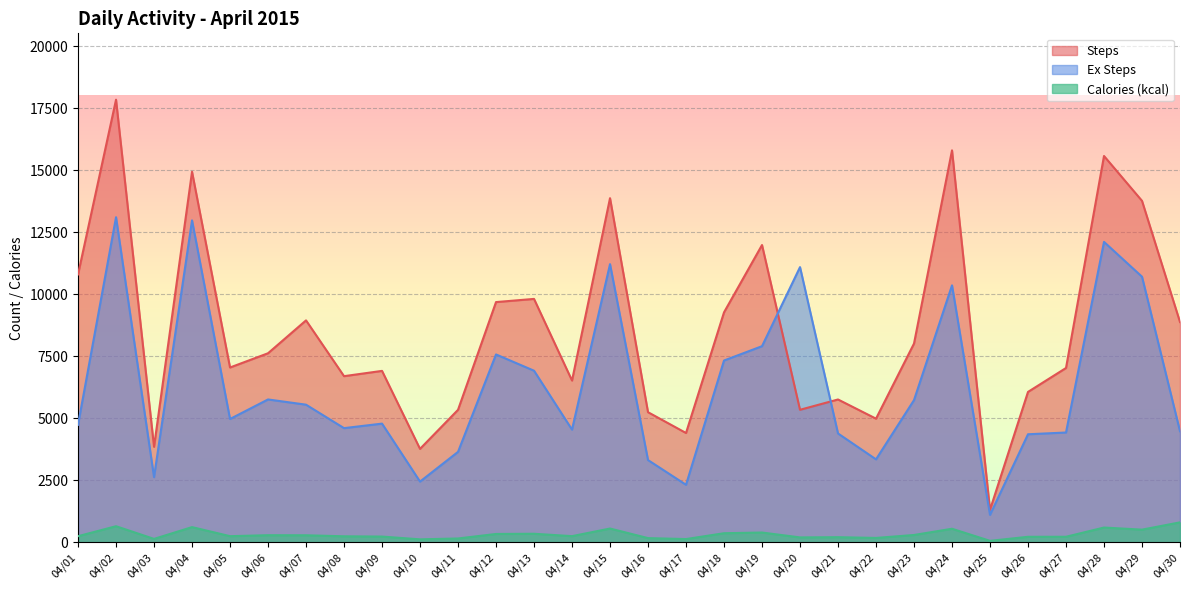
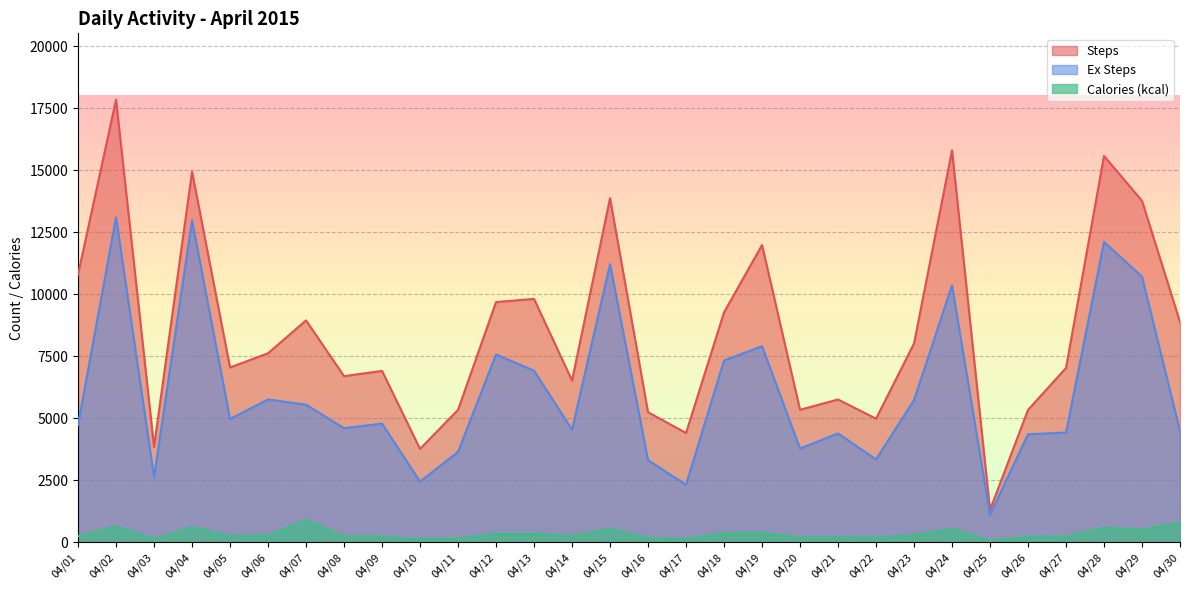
Calories (kcal), 04/07: 300 -> 900
Ex Steps, 04/20: 11100 -> 3800
Steps, 04/26: 6100 -> 5300
